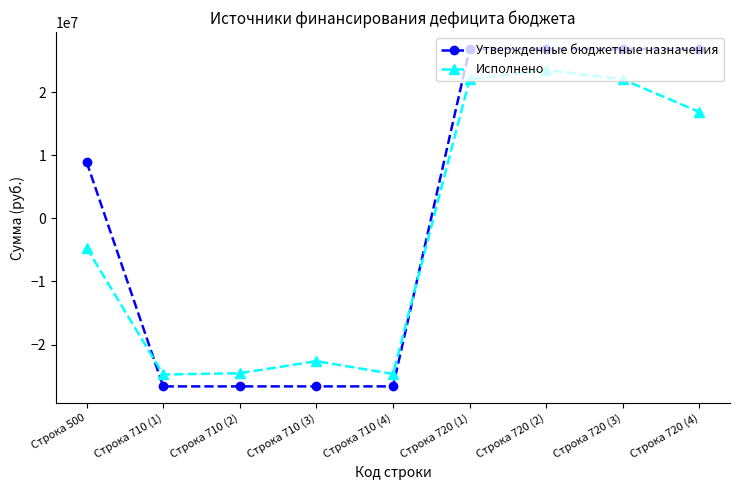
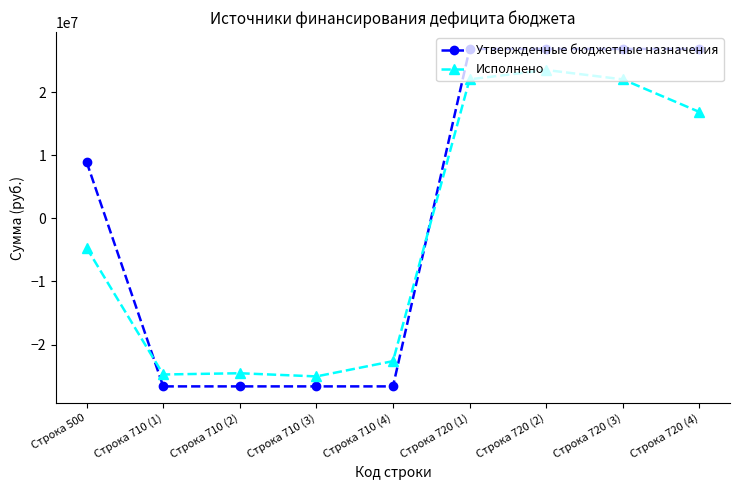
Исполнено, Строка 710 (3): -23000000 -> -25000000
Исполнено, Строка 710 (4): -25000000 -> -23000000
